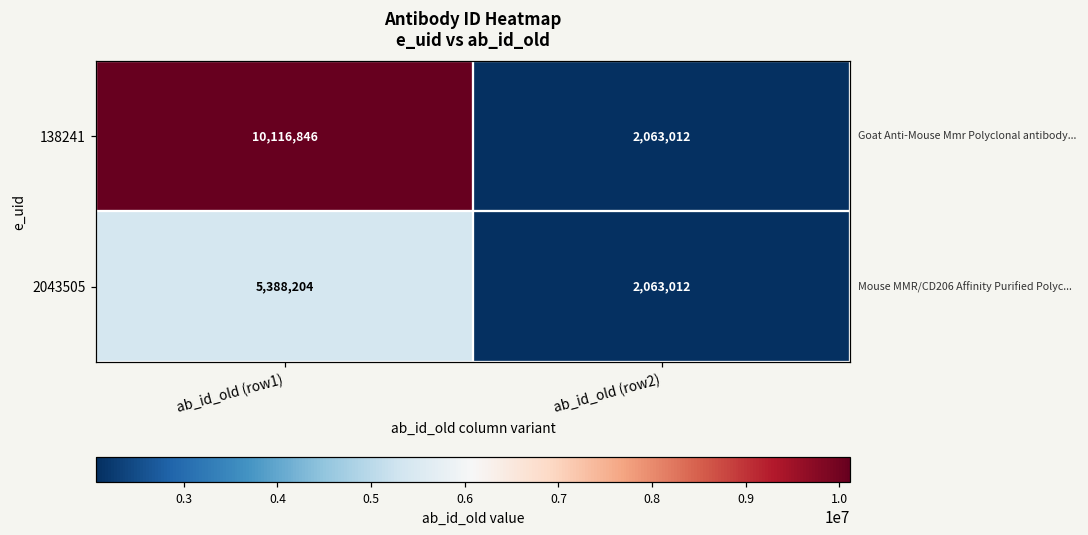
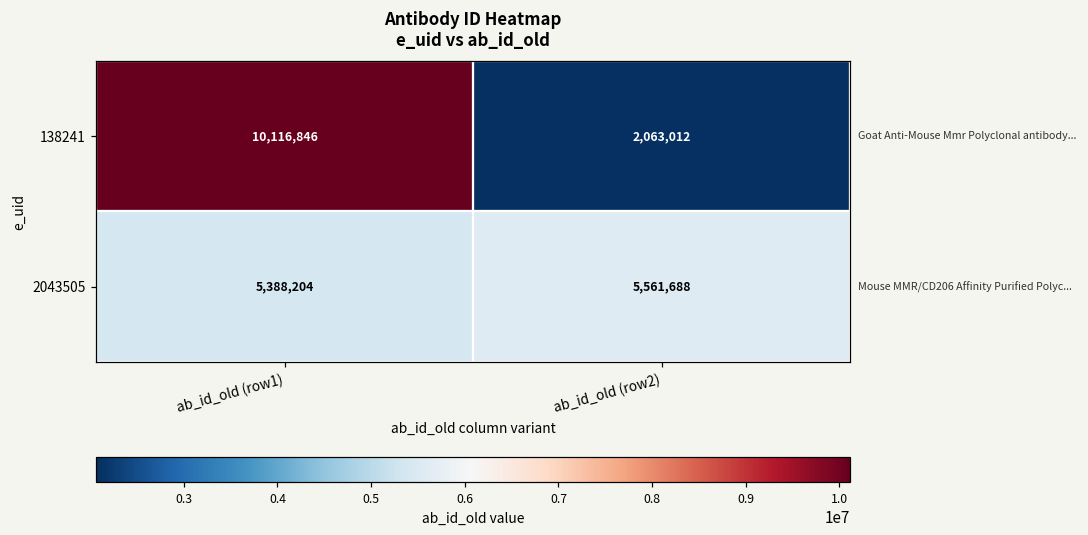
2043505, ab_id_old (row2): 2,063,012 -> 5,561,688
